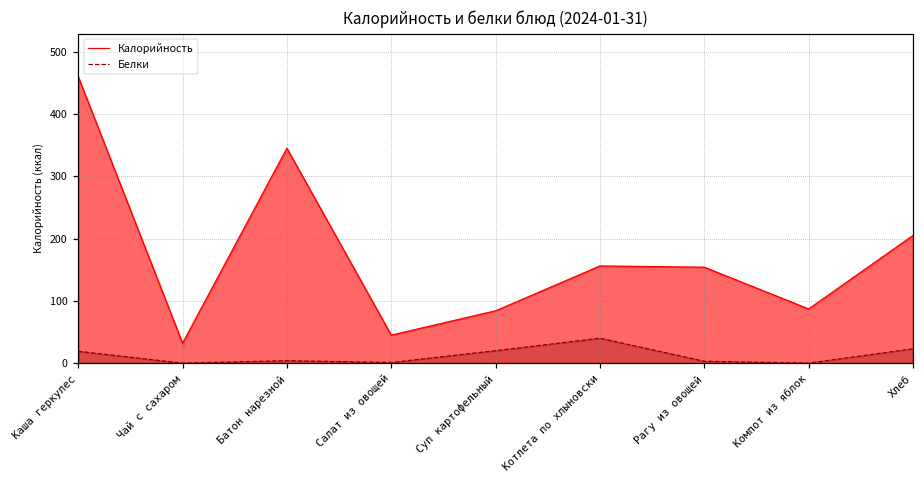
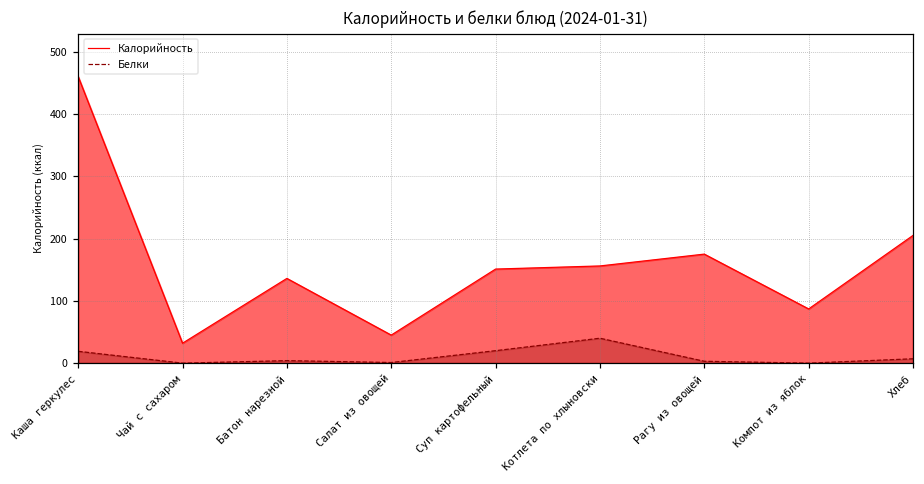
Калорийность, Батон нарезной: 350 -> 140
Калорийность, Суп картофельный: 80 -> 150
Калорийность, Рагу из овощей: 150 -> 180
Белки, Хлеб: 20 -> 10
